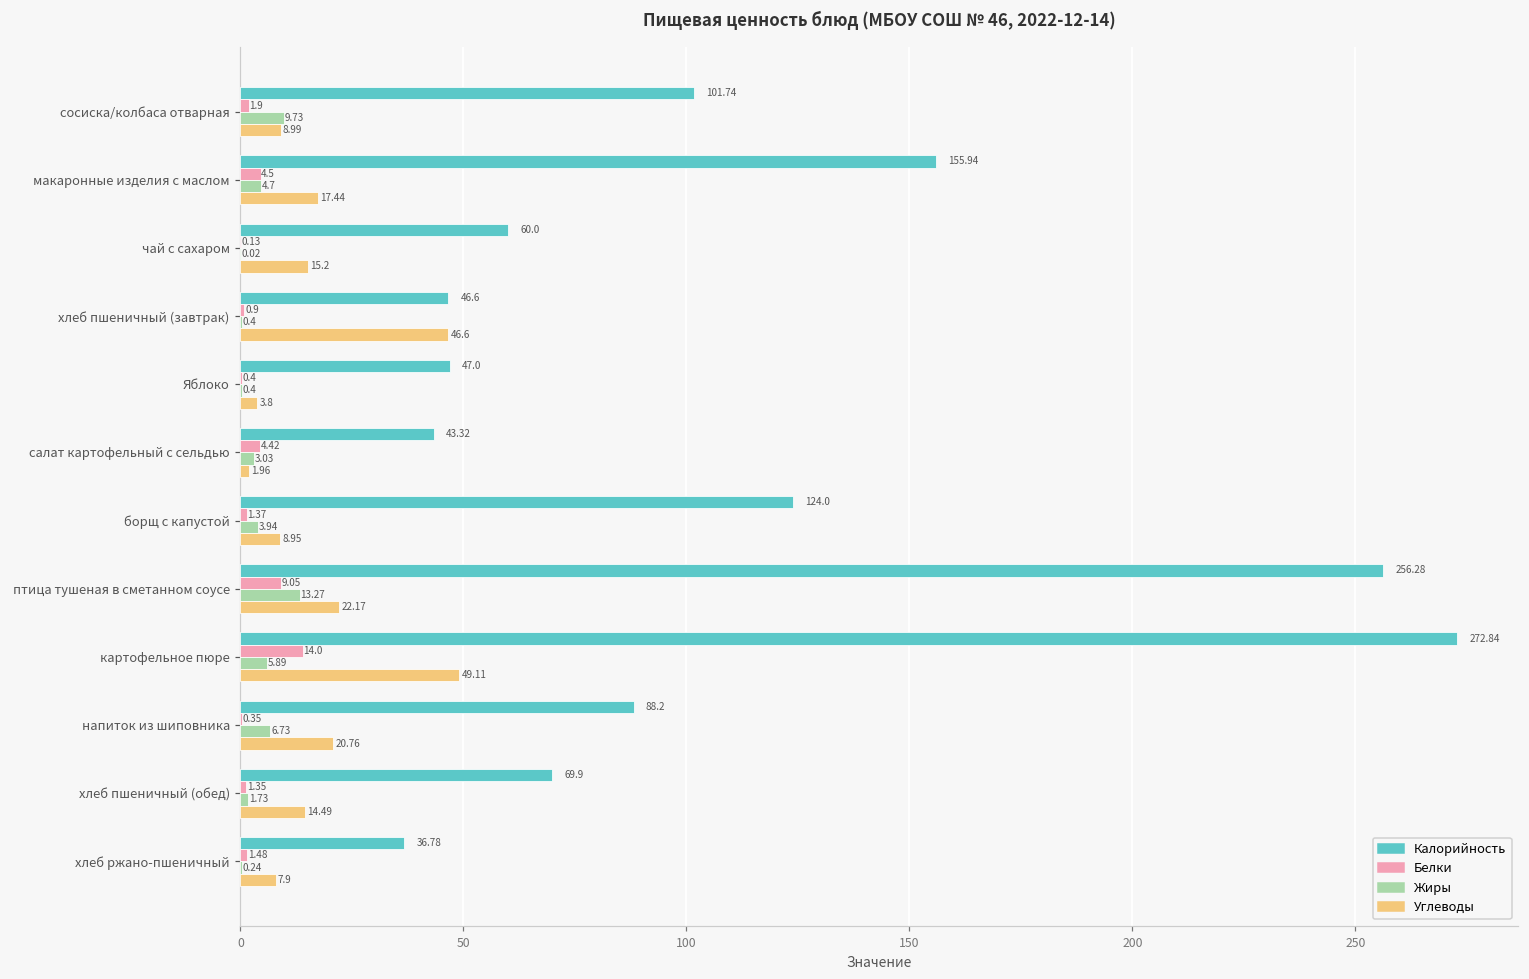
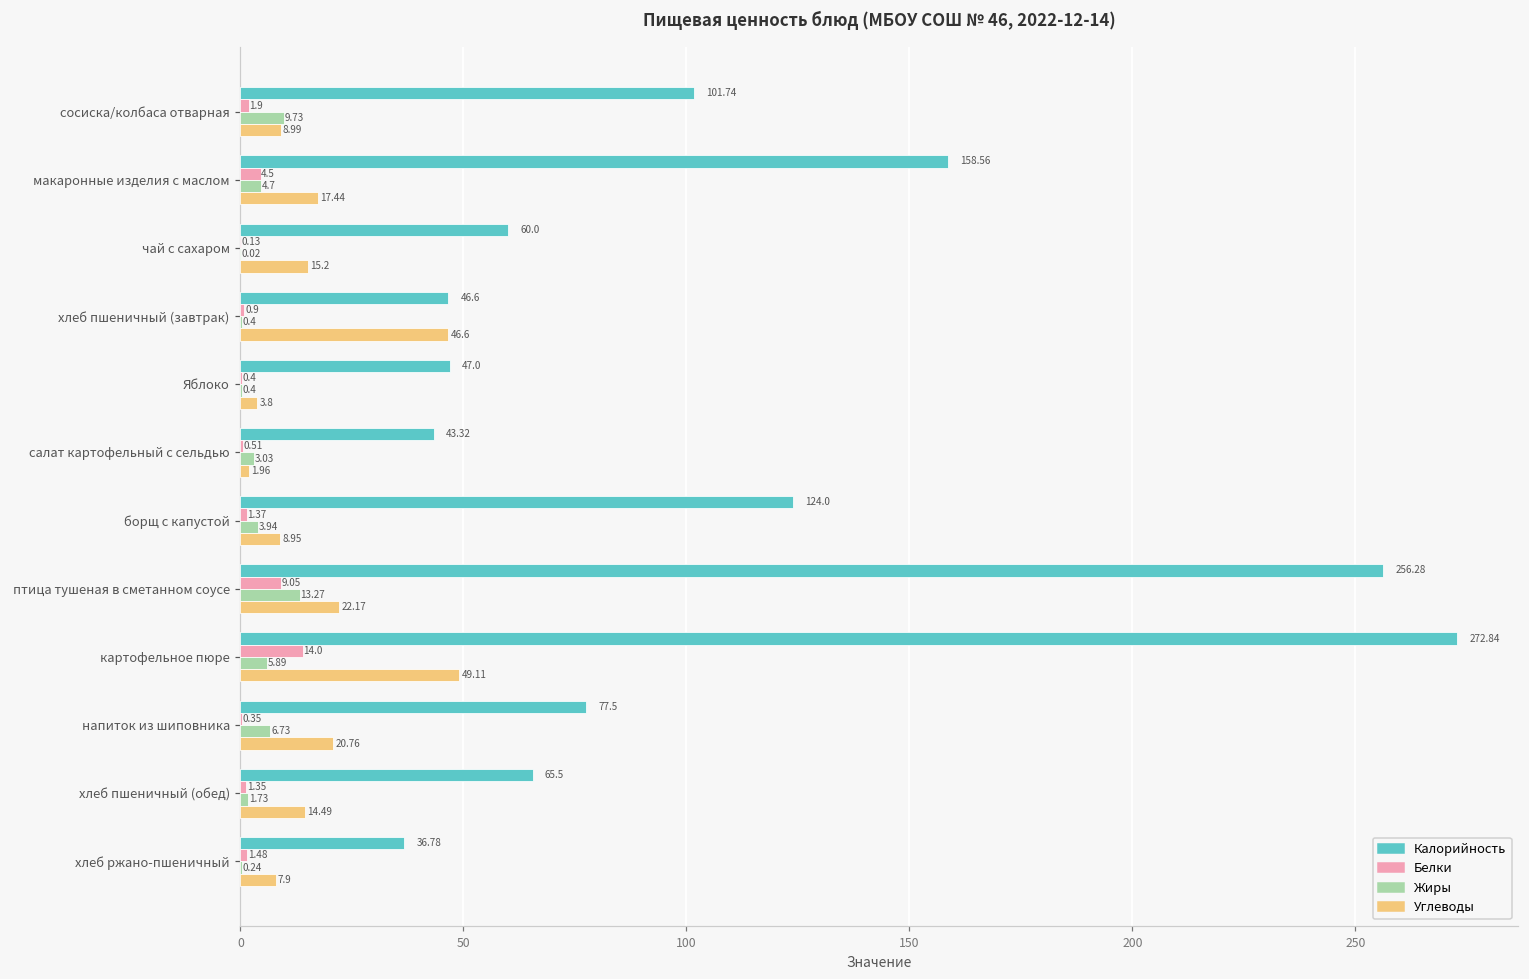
Калорийность, макаронные изделия с маслом: 155.94 -> 158.56
Белки, салат картофельный с сельдью: 4.42 -> 0.51
Калорийность, напиток из шиповника: 88.2 -> 77.5
Калорийность, хлеб пшеничный (обед): 69.9 -> 65.5
